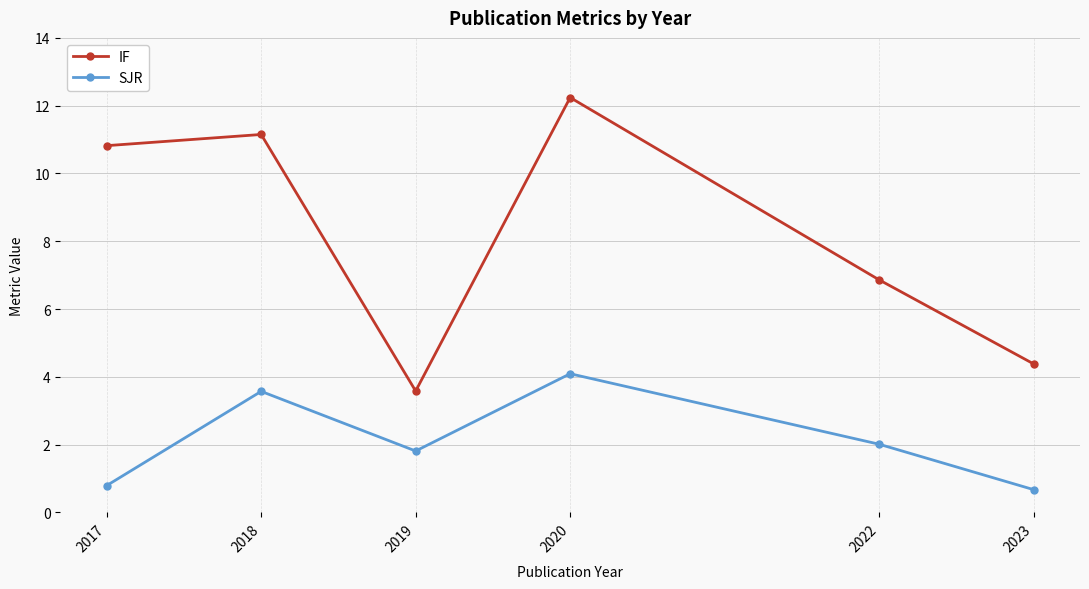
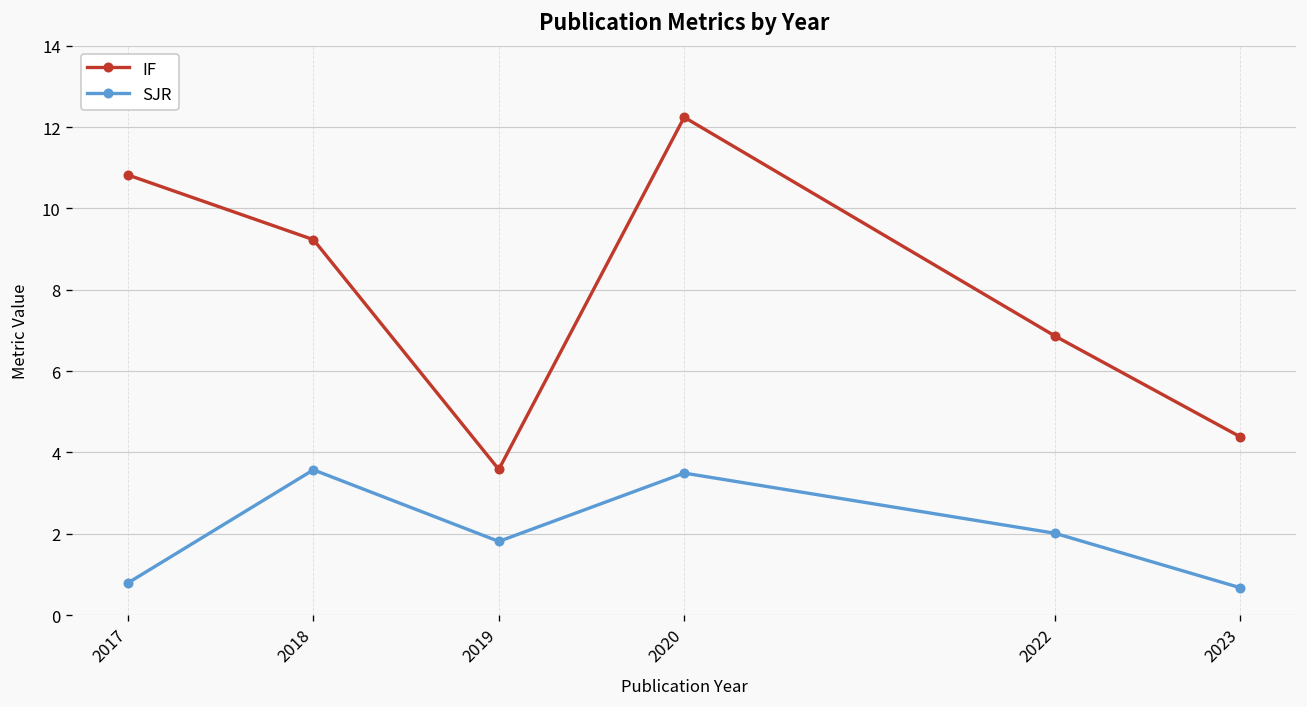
IF, 2018: 11.2 -> 9.2
SJR, 2020: 4.1 -> 3.5
